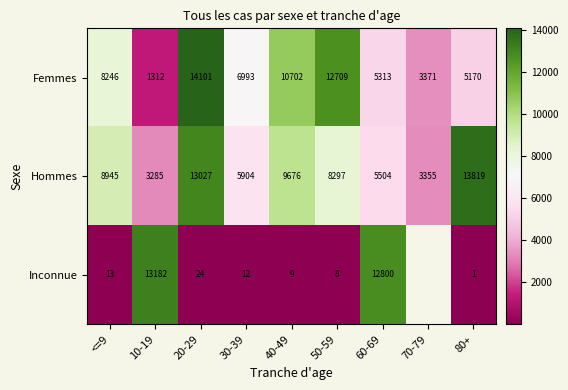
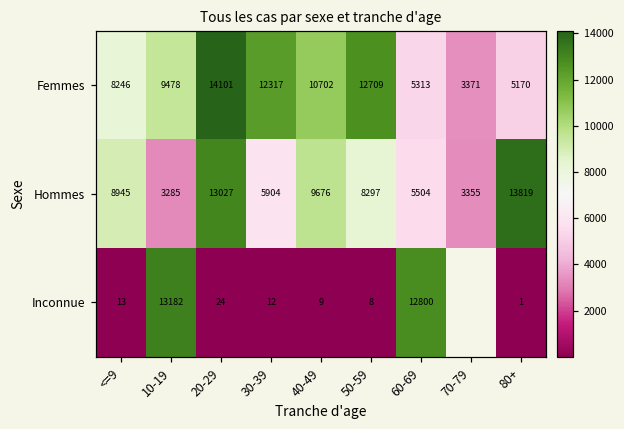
Femmes, 10-19: 1312 -> 9478
Femmes, 30-39: 6993 -> 12317
